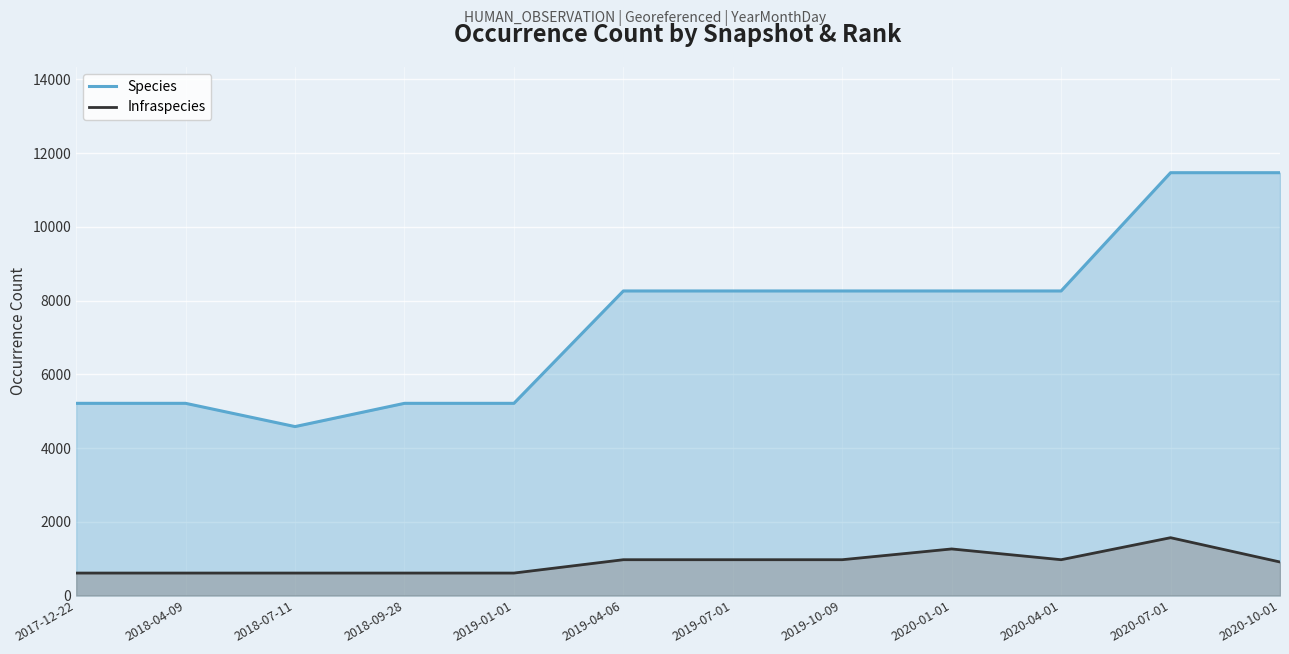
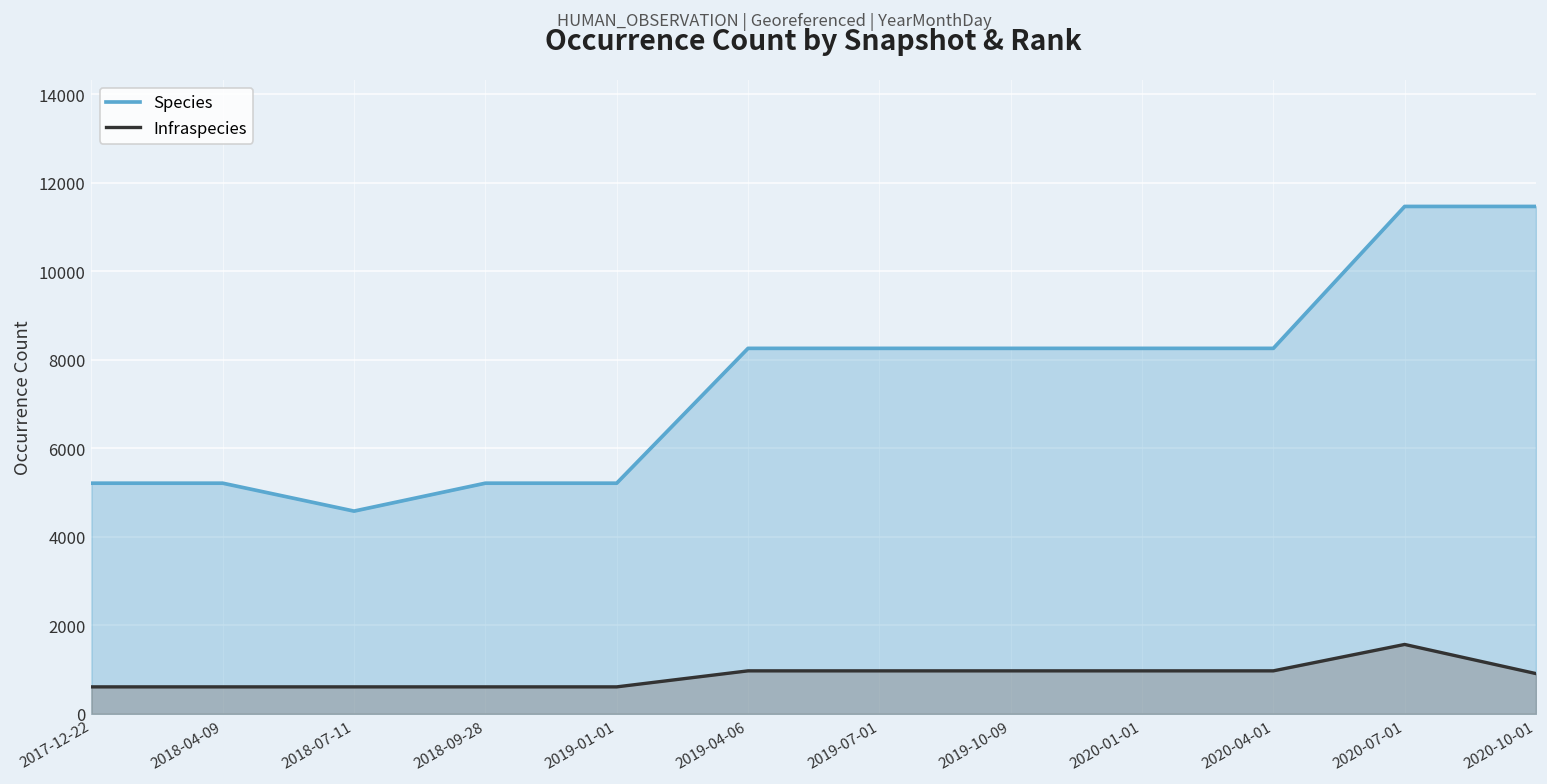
Infraspecies, 2020-01-01: 1300 -> 1000
